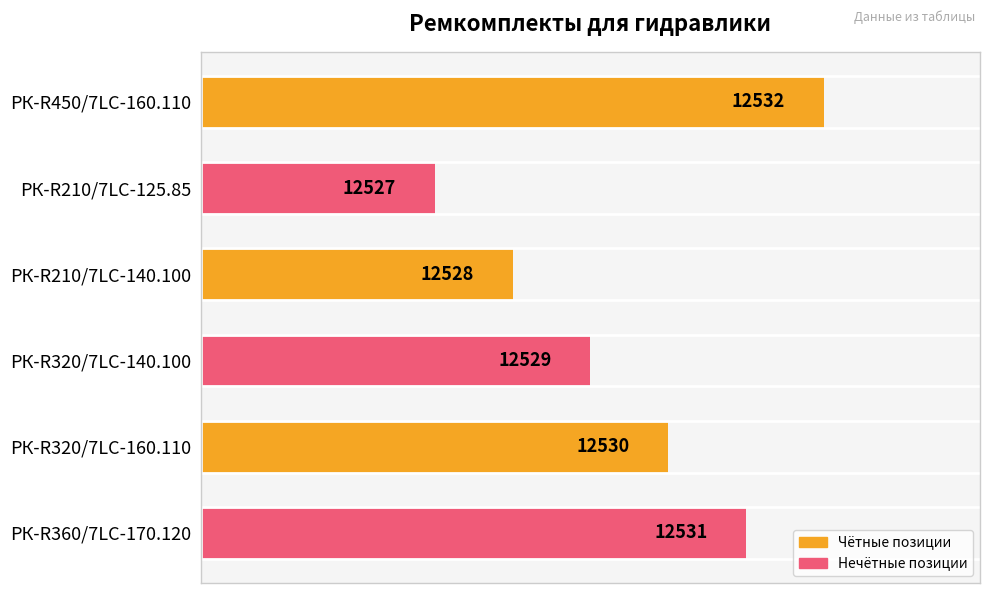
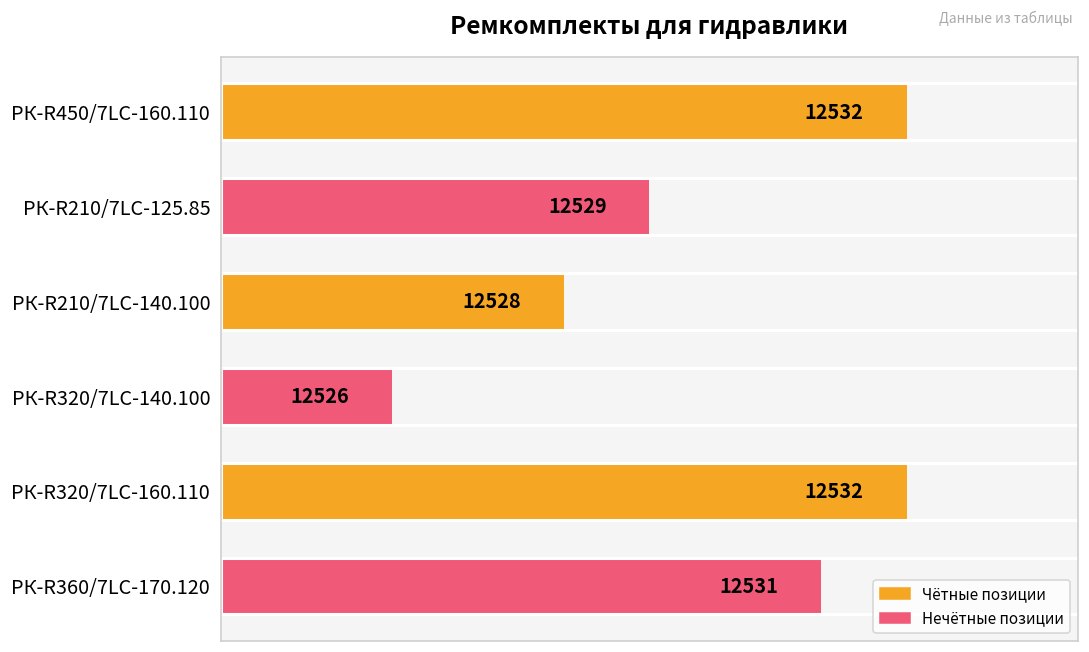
РК-R210/7LC-125.85: 12527 -> 12529
РК-R320/7LC-140.100: 12529 -> 12526
РК-R320/7LC-160.110: 12530 -> 12532
